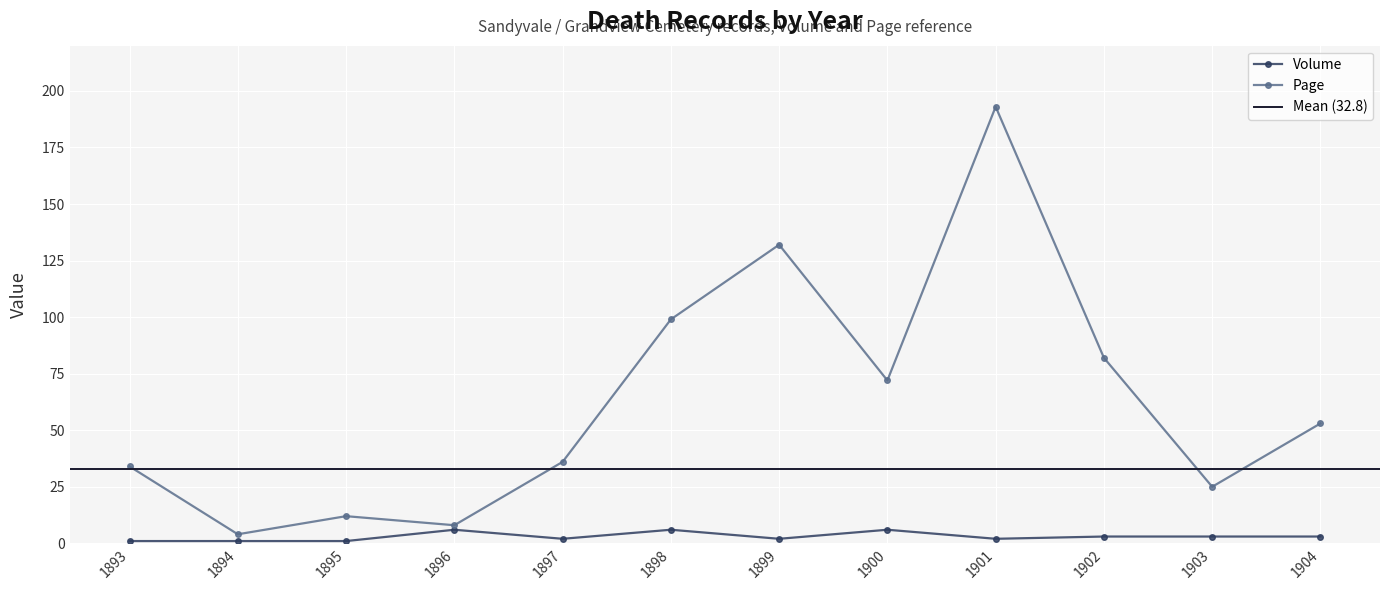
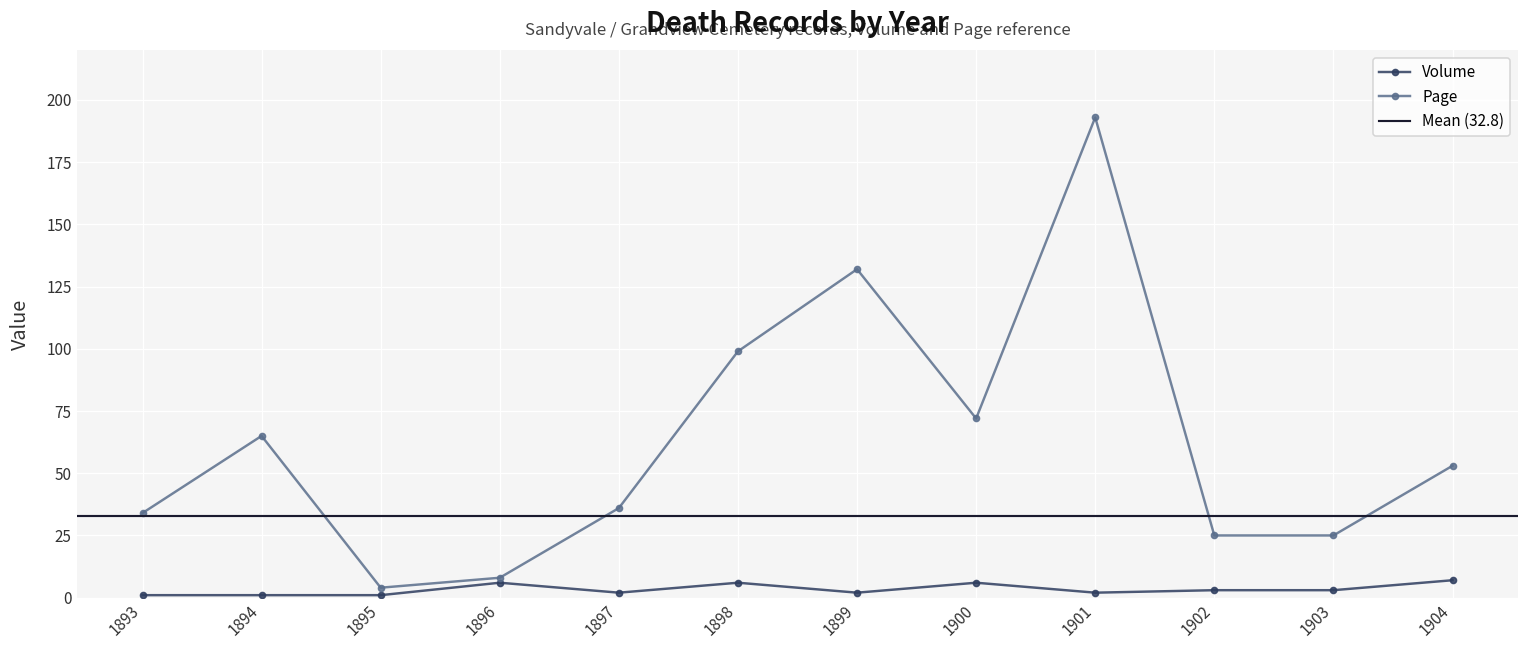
Page, 1894: 4 -> 65
Page, 1895: 12 -> 4
Page, 1902: 82 -> 25
Volume, 1904: 3 -> 7
